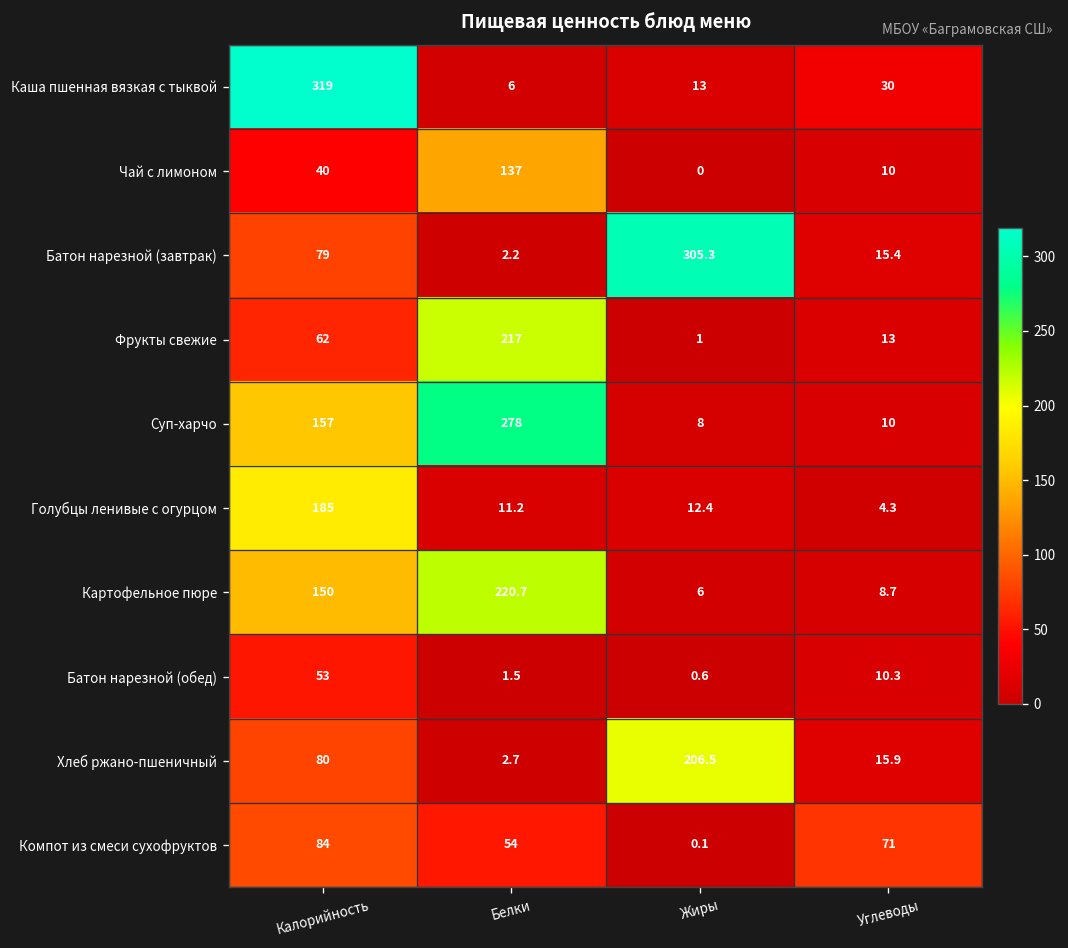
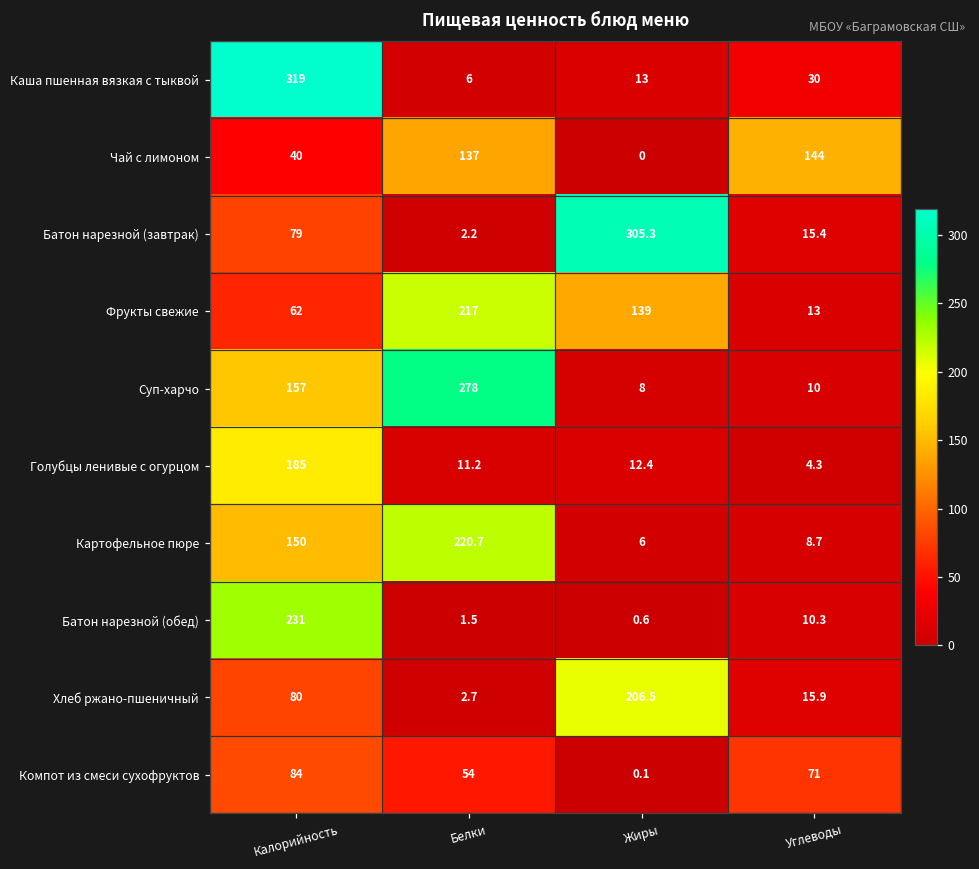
Чай с лимоном, Углеводы: 10 -> 144
Фрукты свежие, Жиры: 1 -> 139
Батон нарезной (обед), Калорийность: 53 -> 231
